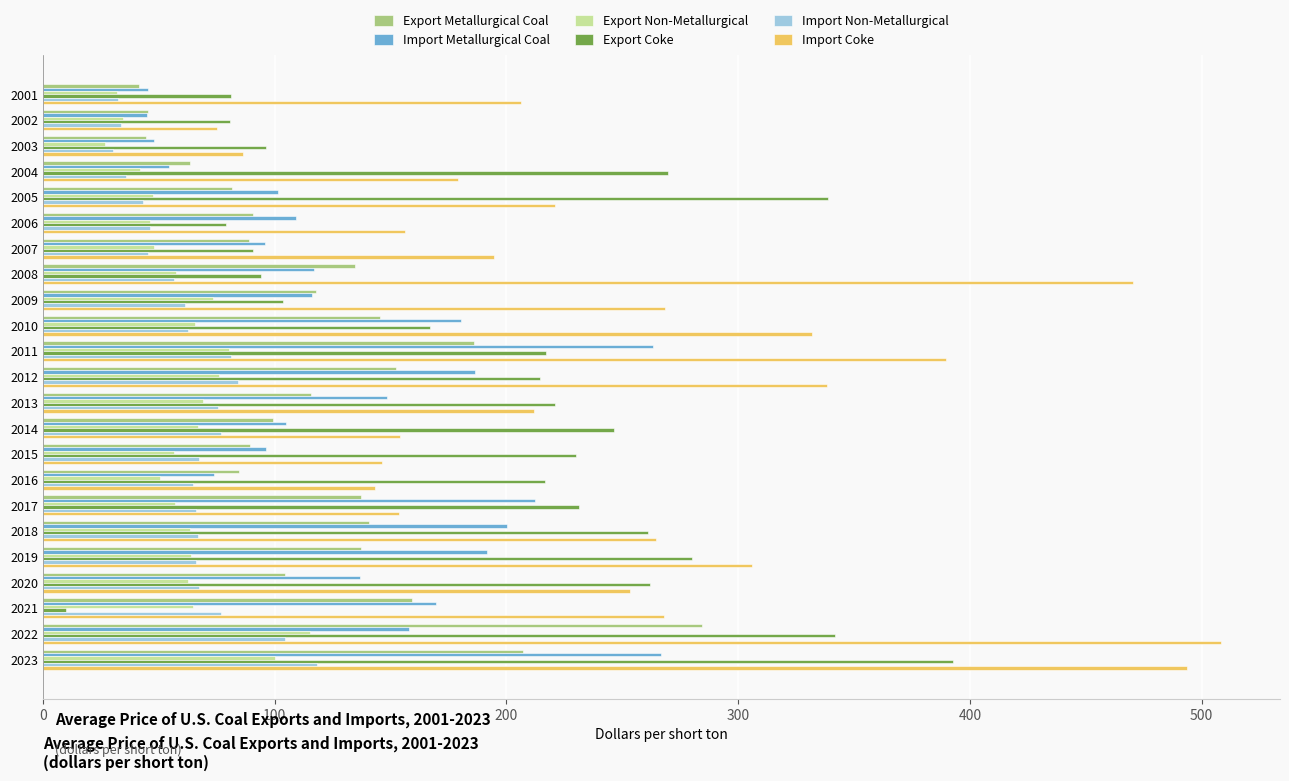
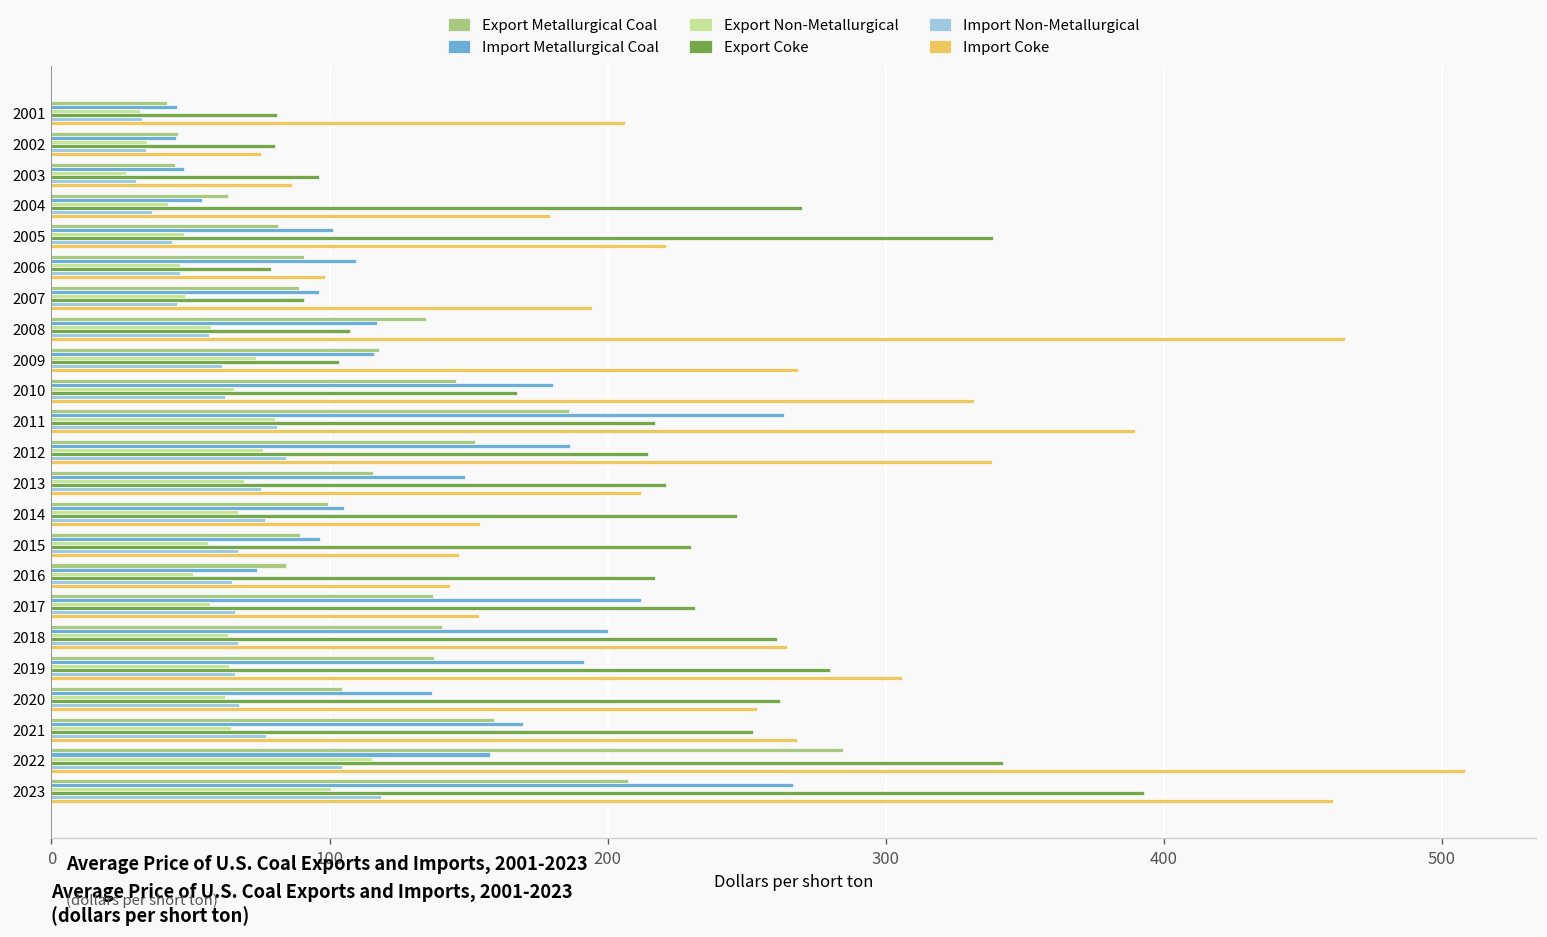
Import Coke, 2006: 156 -> 99
Export Coke, 2008: 94 -> 107
Import Coke, 2008: 470 -> 465
Export Coke, 2021: 10 -> 252
Import Coke, 2023: 494 -> 461
